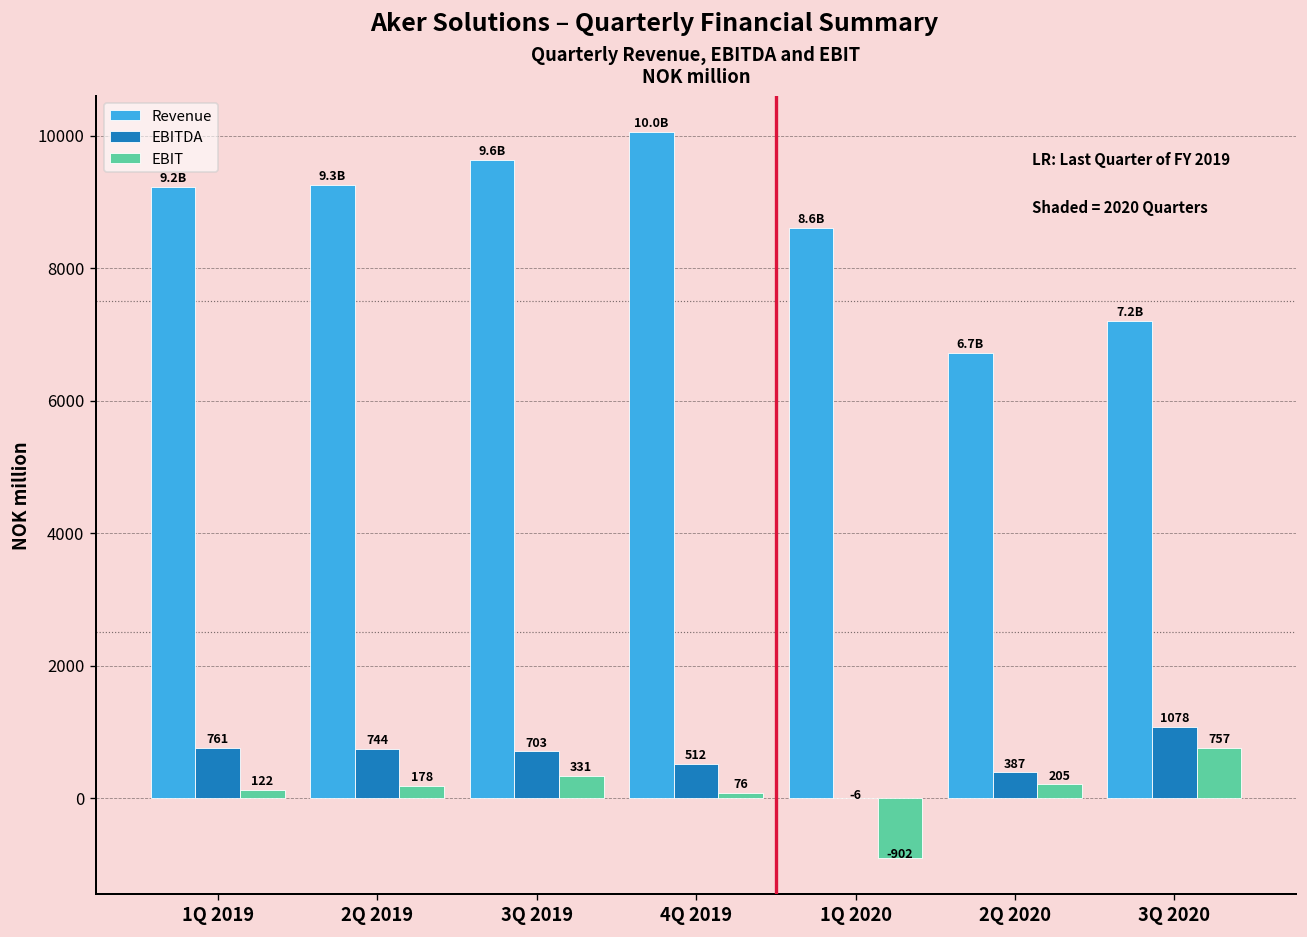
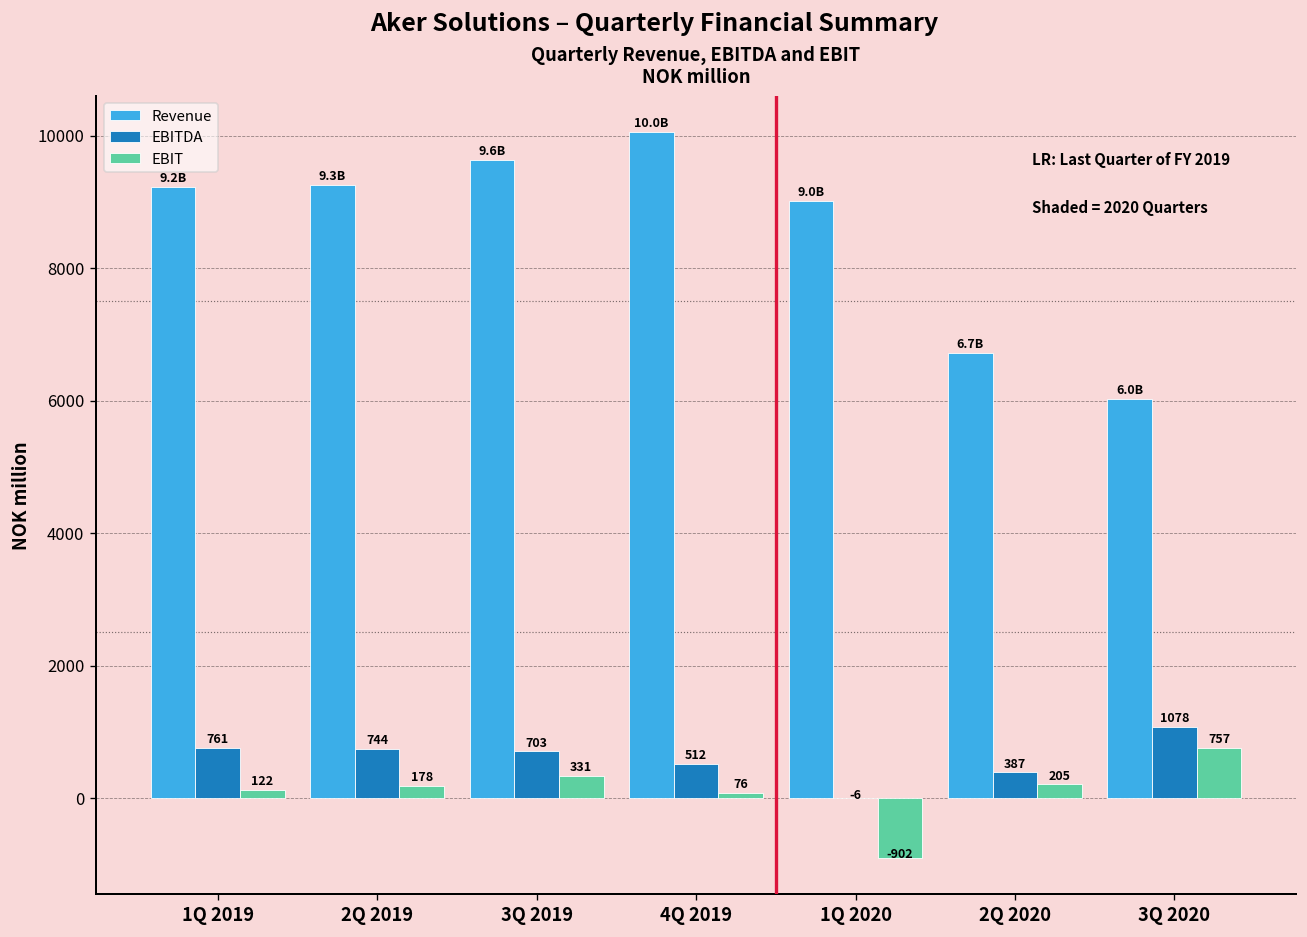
Revenue, 1Q 2020: 8.6B -> 9.0B
Revenue, 3Q 2020: 7.2B -> 6.0B
